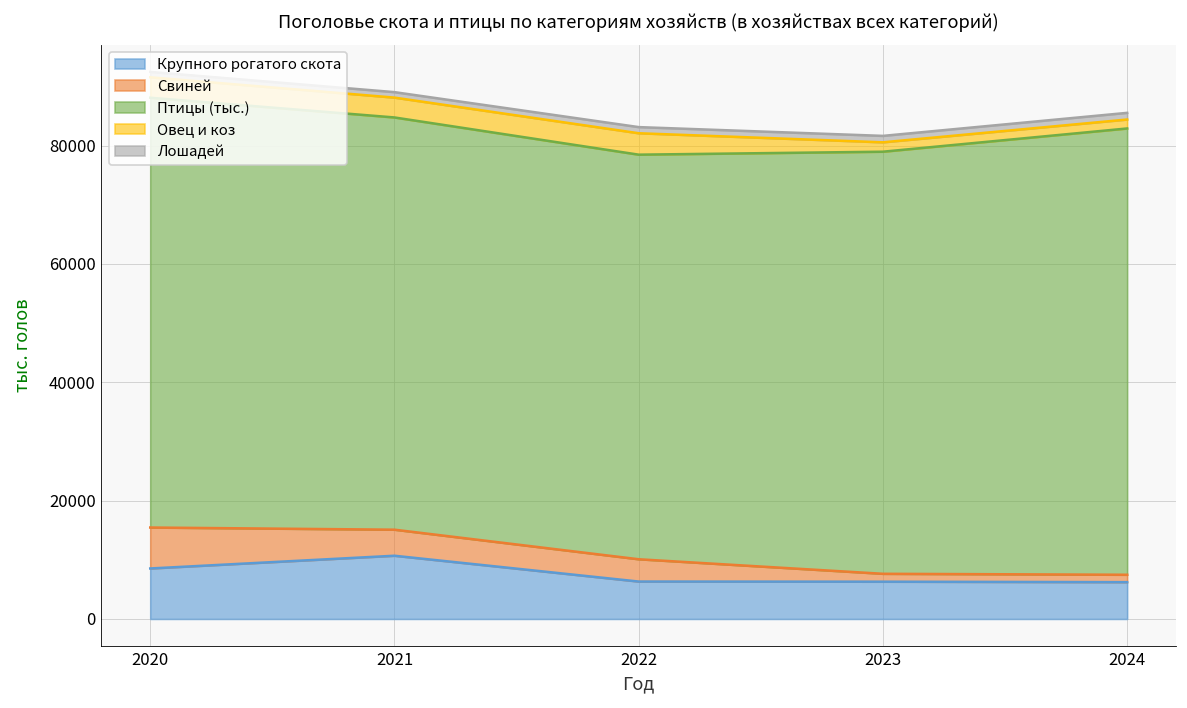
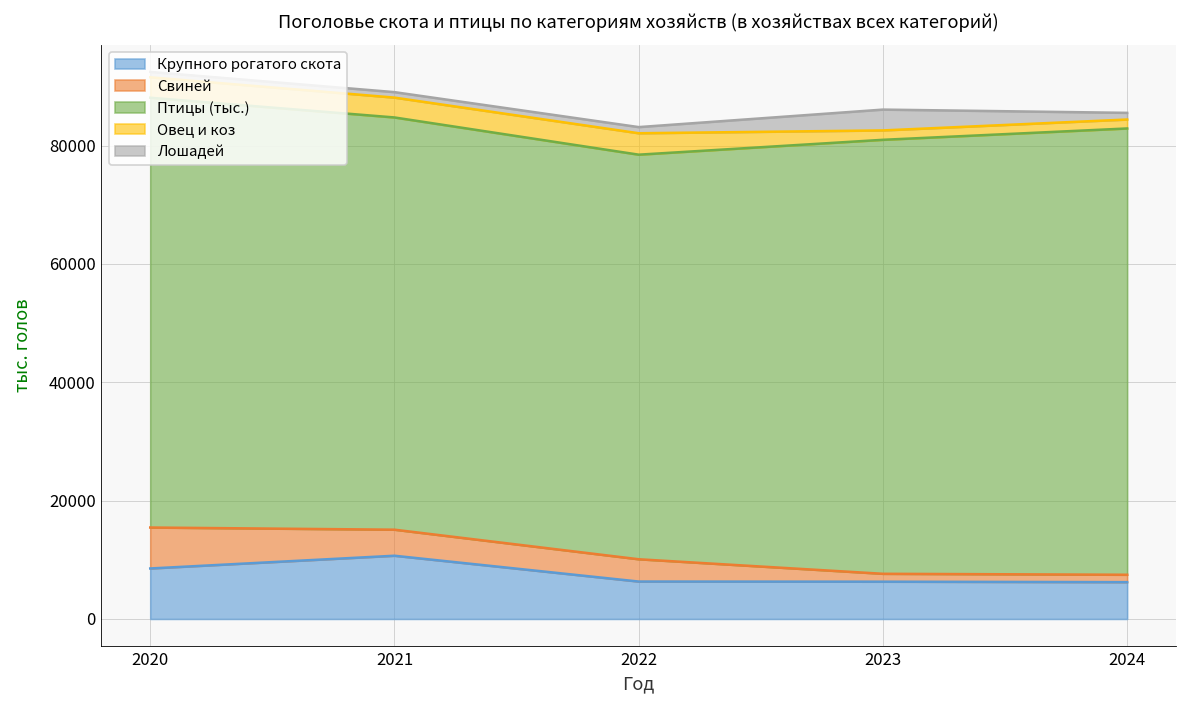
Птицы (тыс.), 2023: 71000 -> 73000
Лошадей, 2023: 1000 -> 4000
